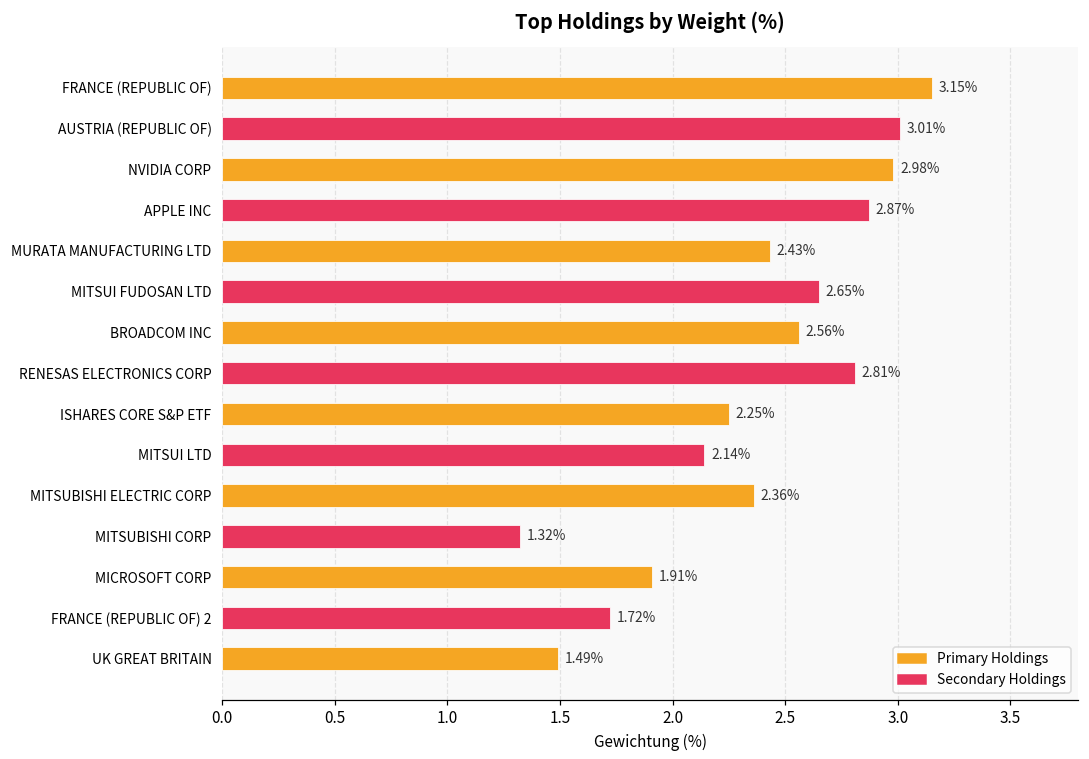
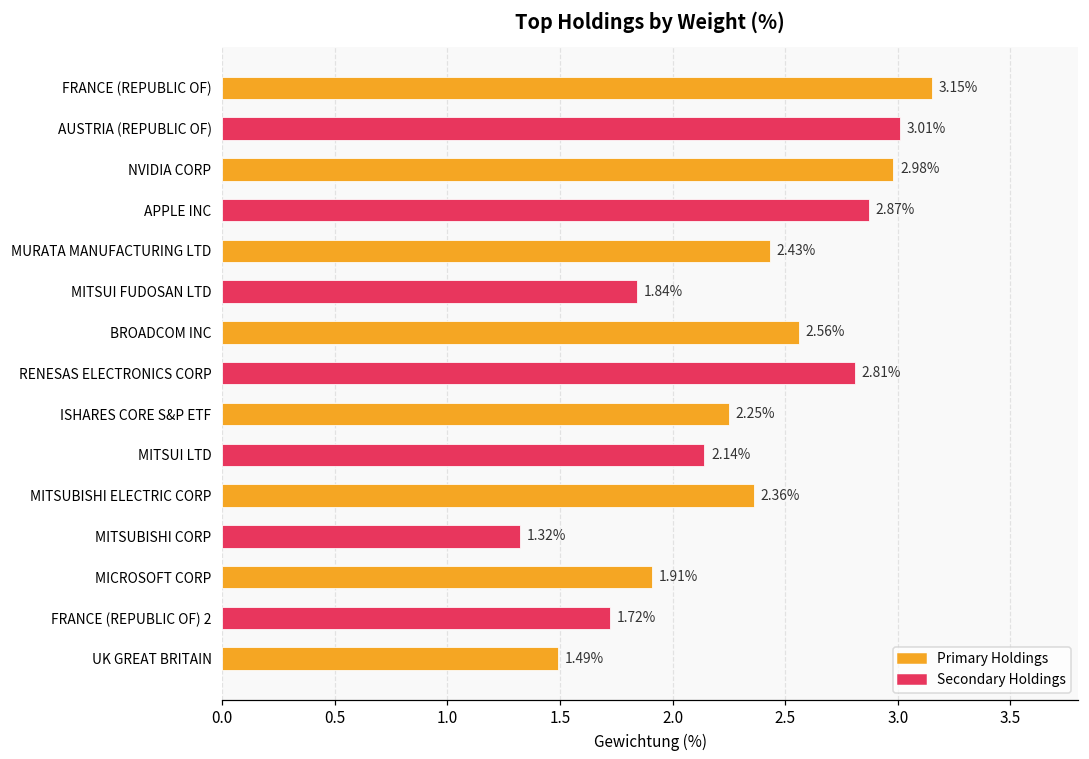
MITSUI FUDOSAN LTD: 2.65% -> 1.84%
